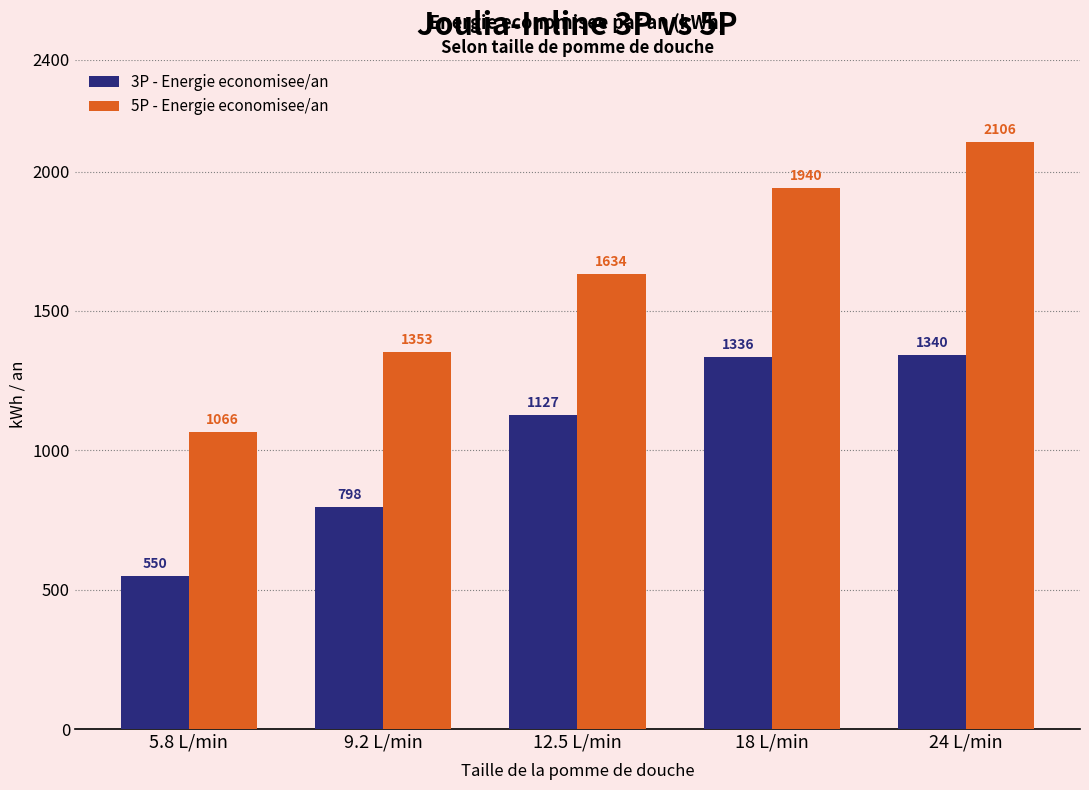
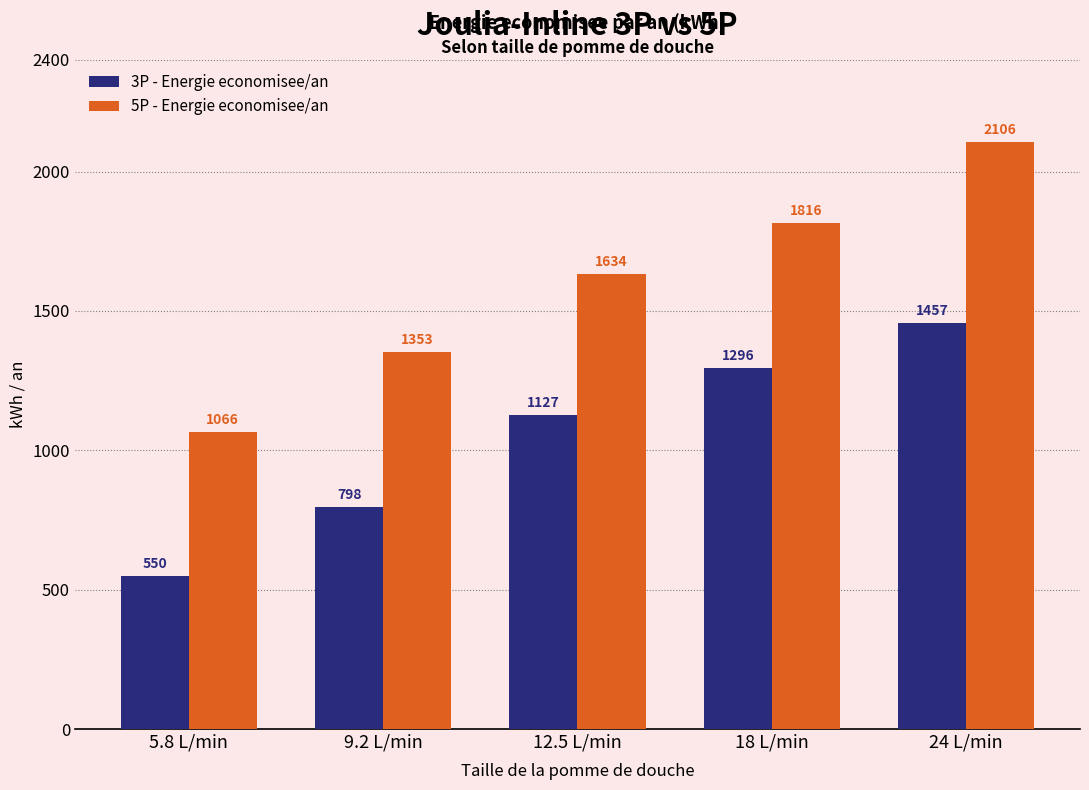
3P - Energie economisee/an, 18 L/min: 1336 -> 1296
5P - Energie economisee/an, 18 L/min: 1940 -> 1816
3P - Energie economisee/an, 24 L/min: 1340 -> 1457
